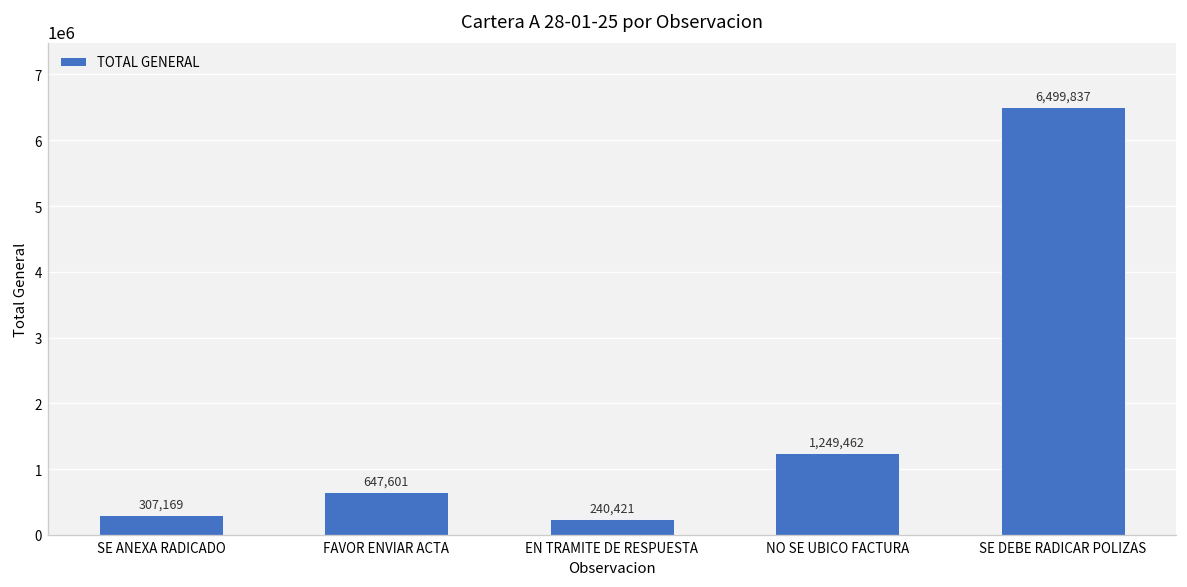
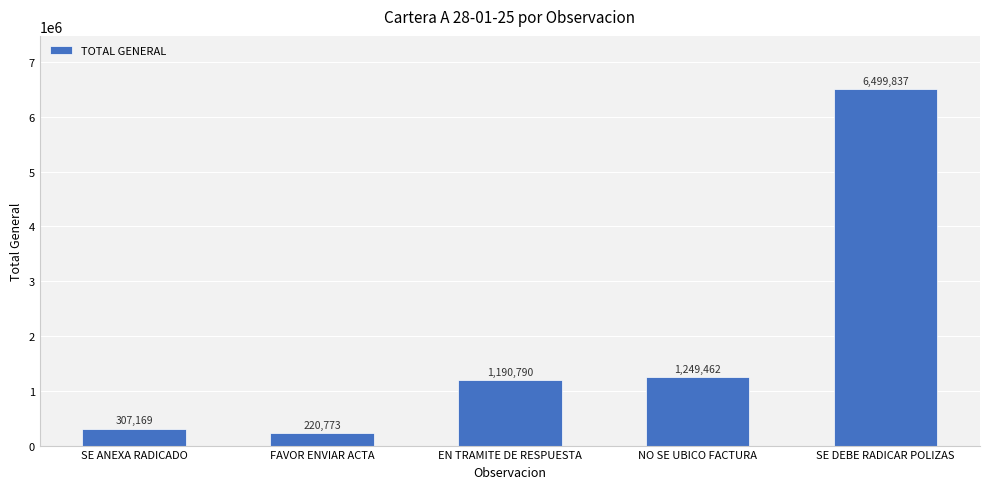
FAVOR ENVIAR ACTA: 647,601 -> 220,773
EN TRAMITE DE RESPUESTA: 240,421 -> 1,190,790
